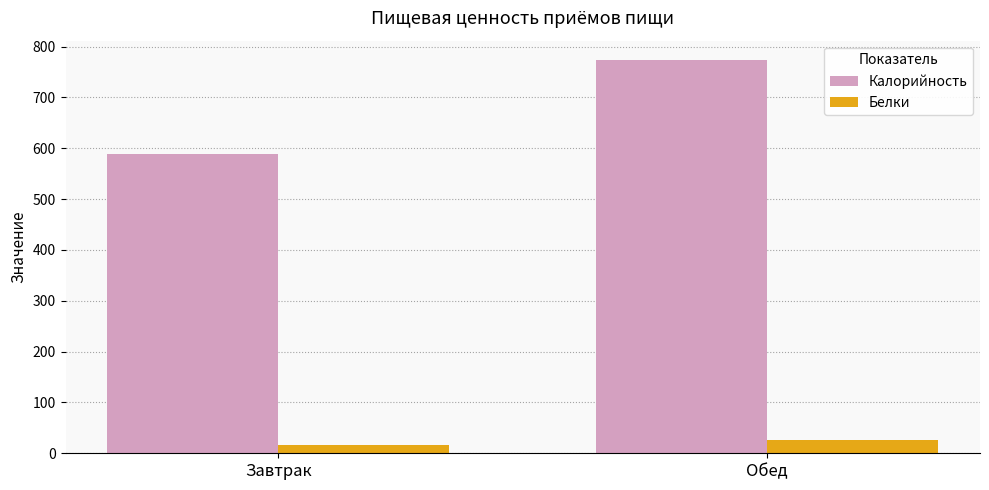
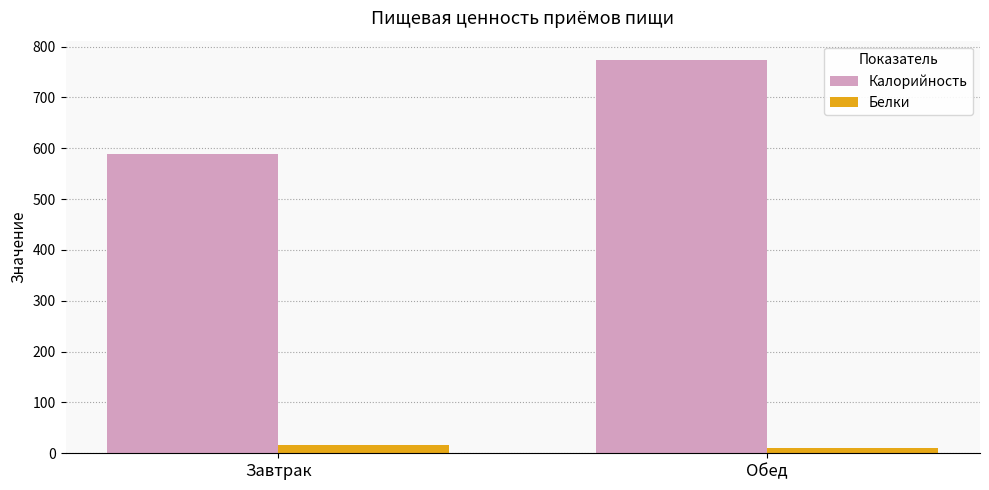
Белки, Обед: 30 -> 10
